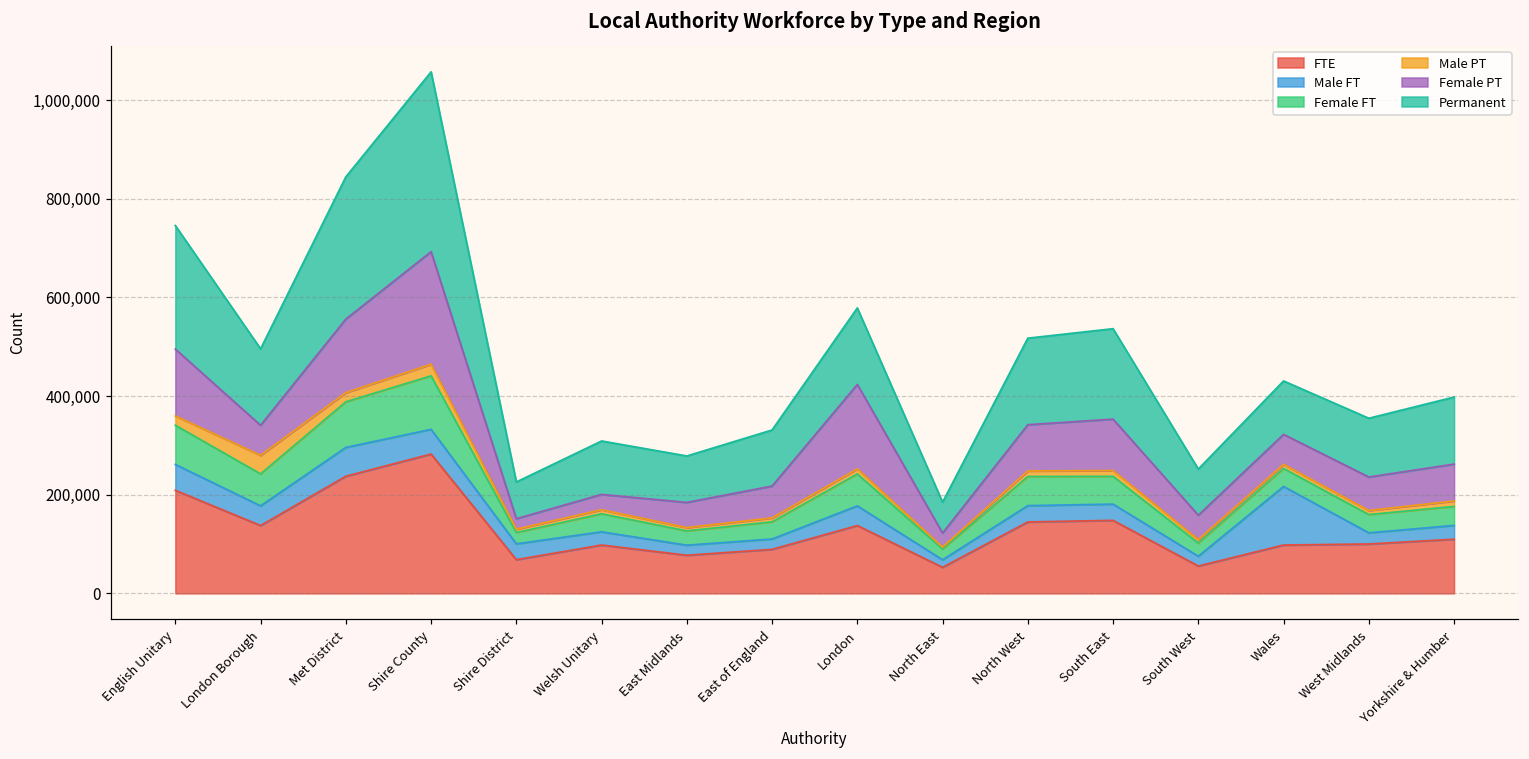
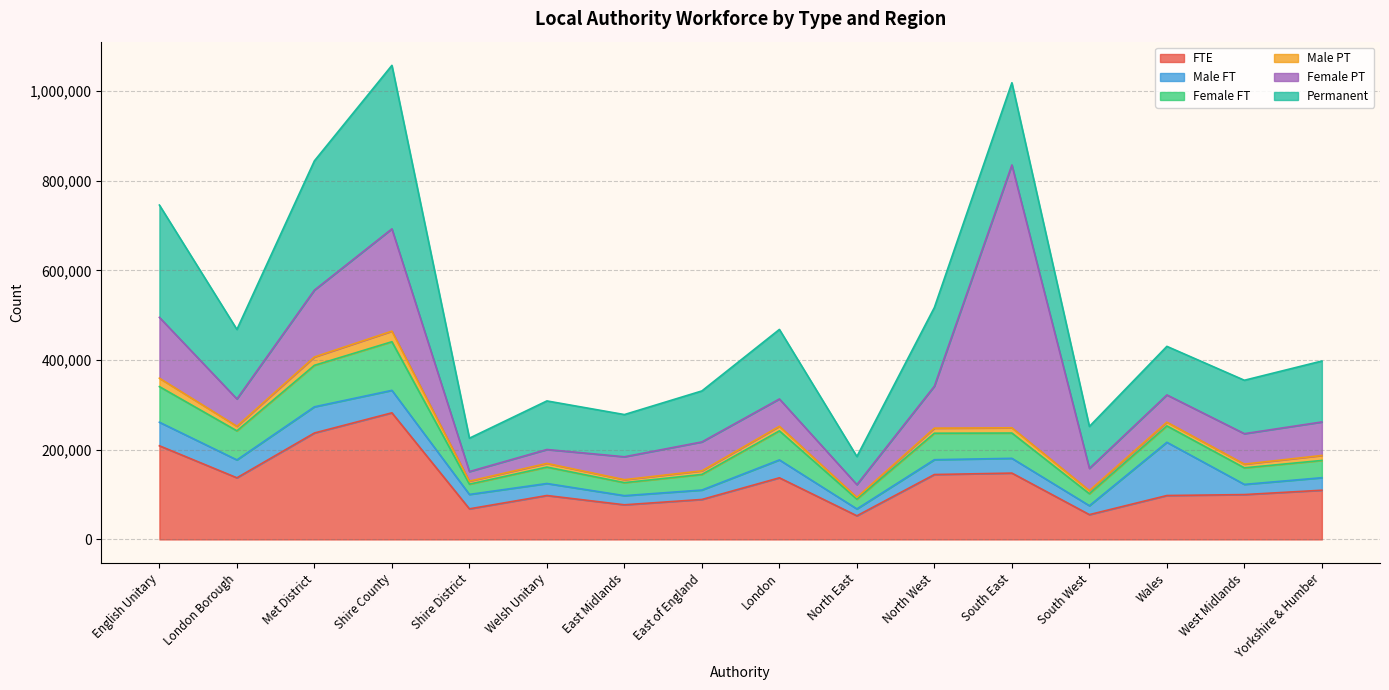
Male PT, London Borough: 40,000 -> 10,000
Female PT, London: 170,000 -> 60,000
Female PT, South East: 100,000 -> 590,000
